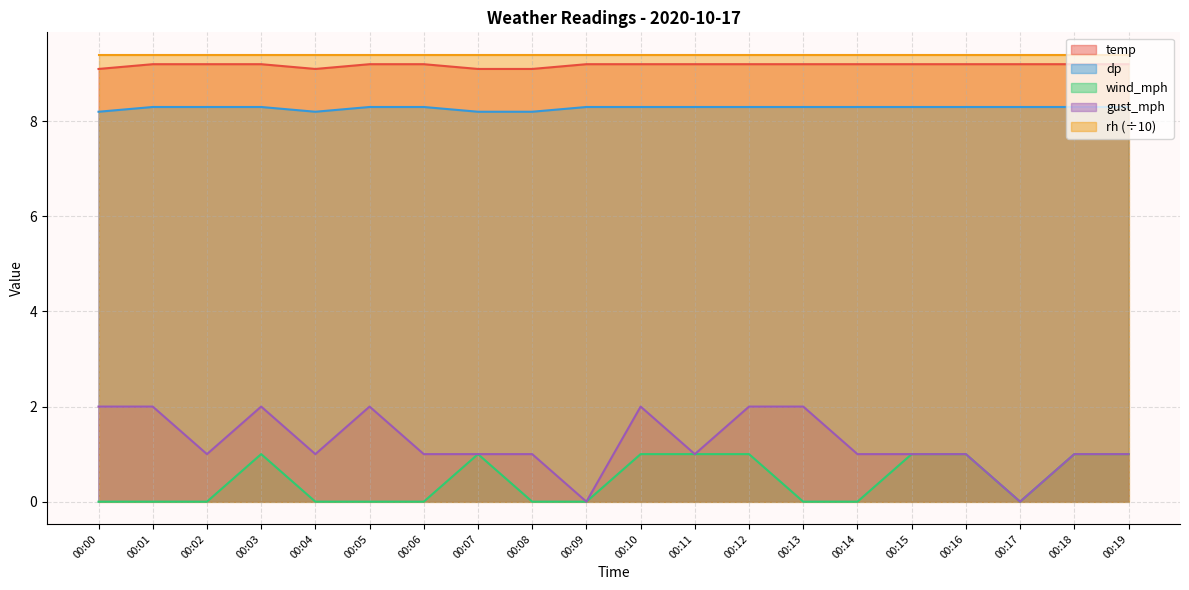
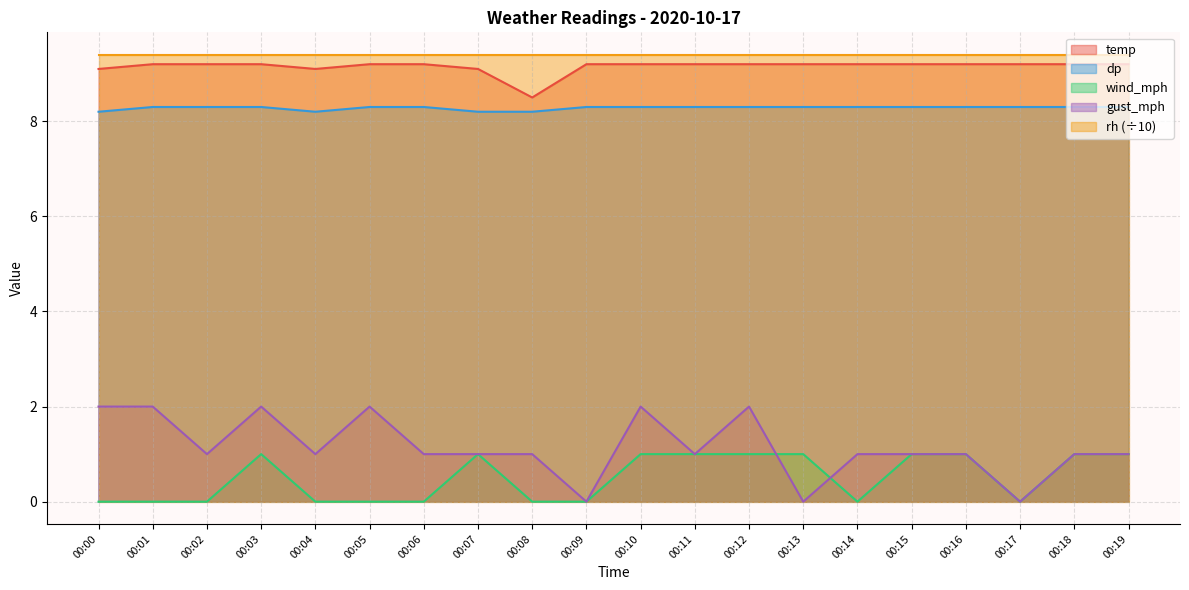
temp, 00:08: 9.1 -> 8.5
wind_mph, 00:13: 0 -> 1
gust_mph, 00:13: 2 -> 0
